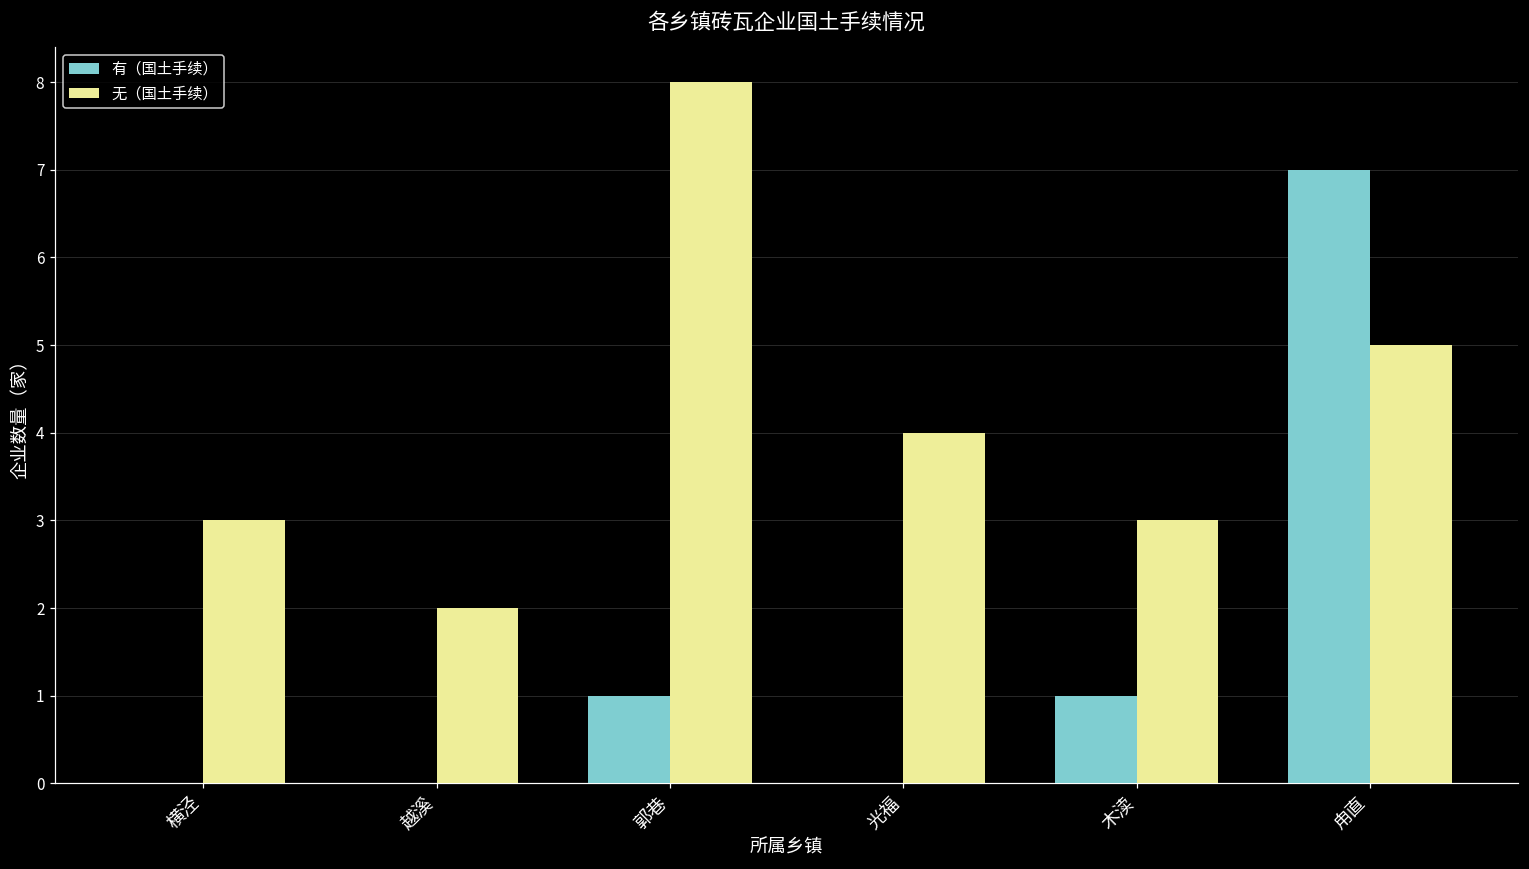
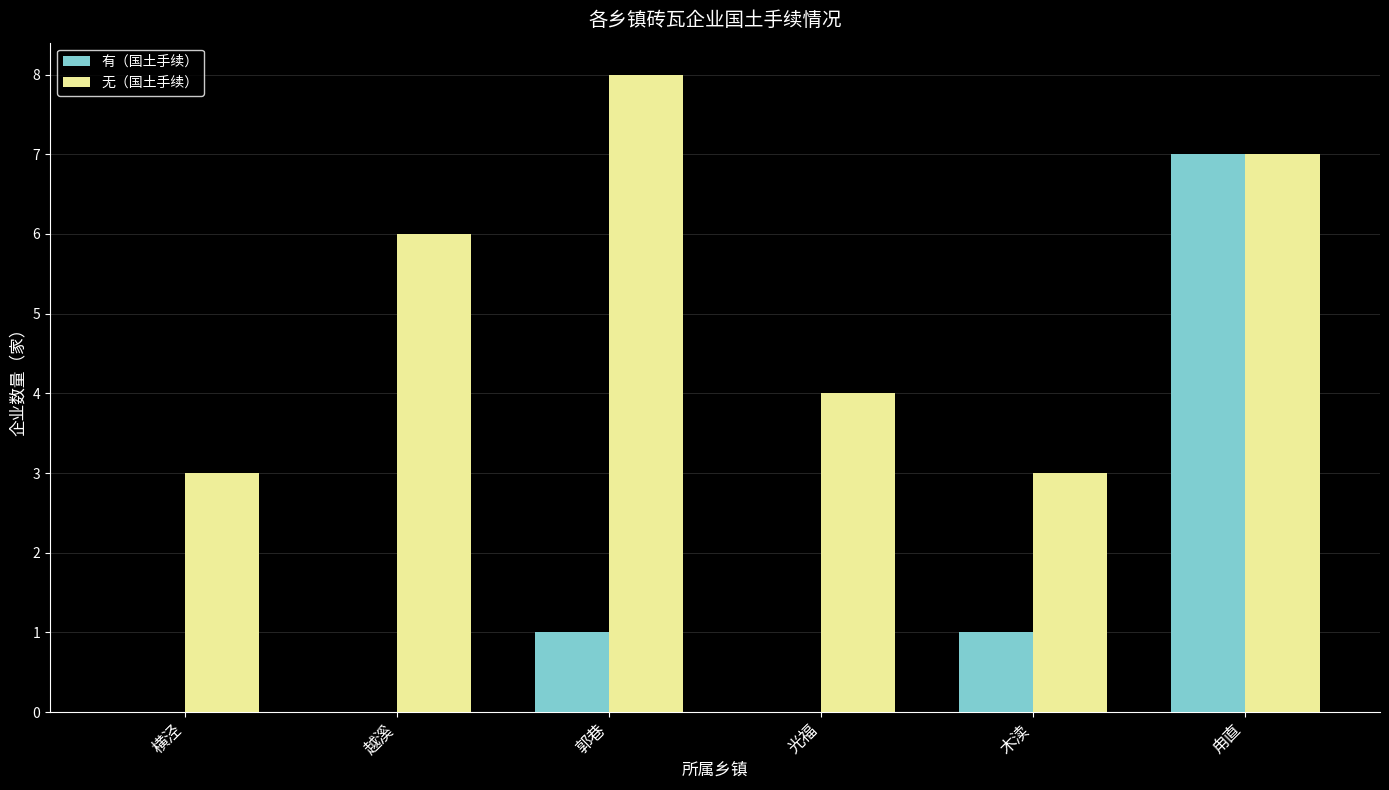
无（国土手续）, 越溪: 2 -> 6
无（国土手续）, 甪直: 5 -> 7
